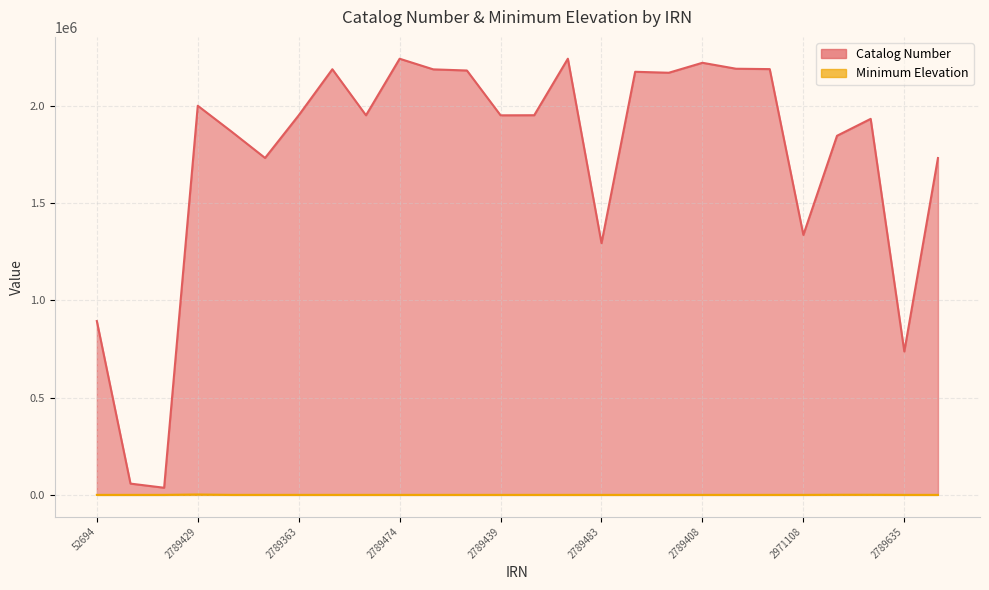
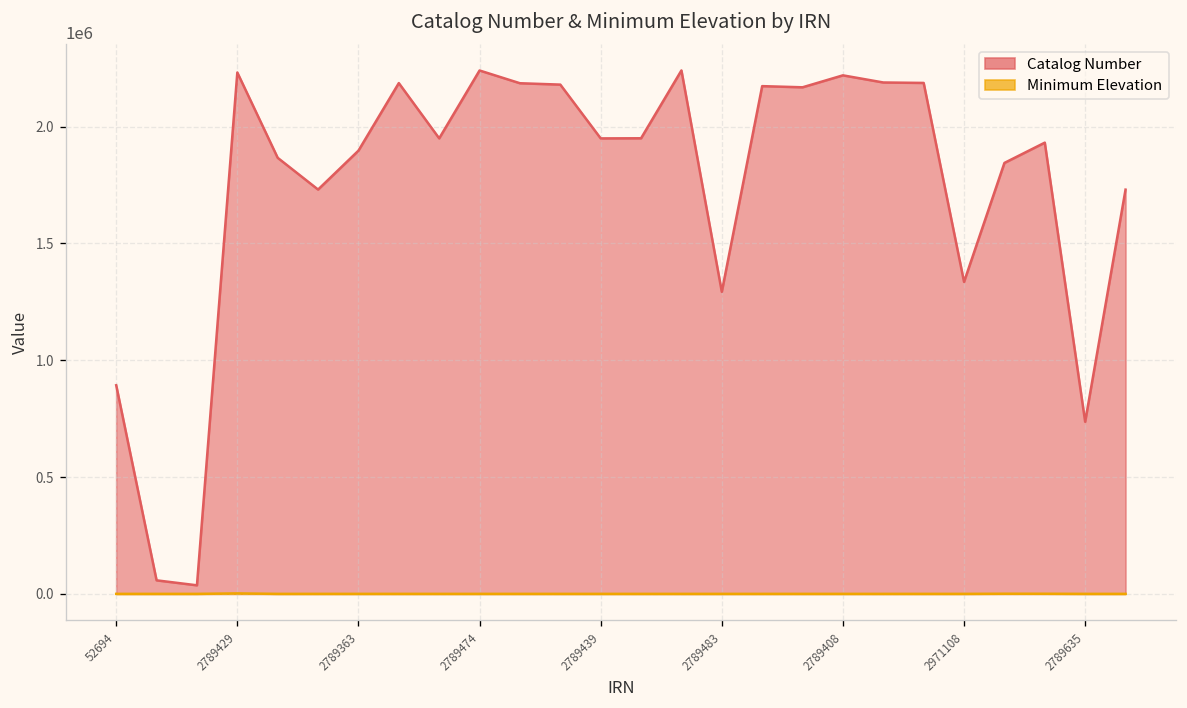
Catalog Number, 2789429: 2000000 -> 2230000
Catalog Number, 2789363: 1950000 -> 1900000
